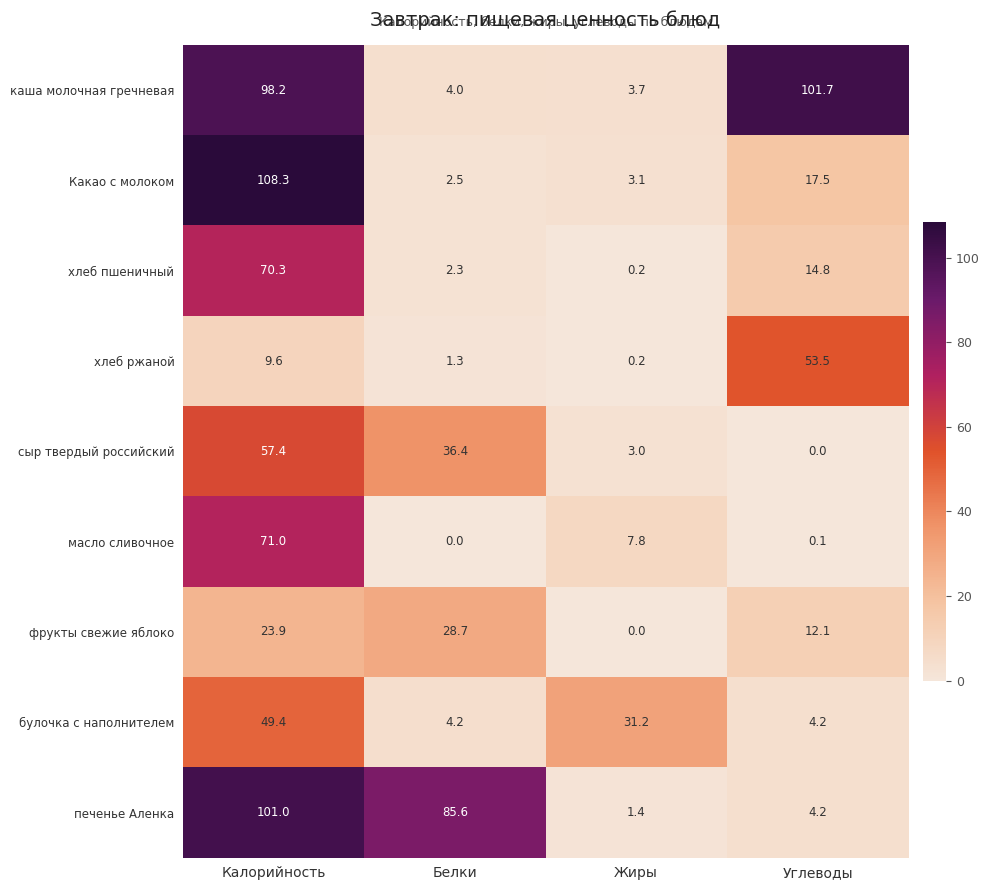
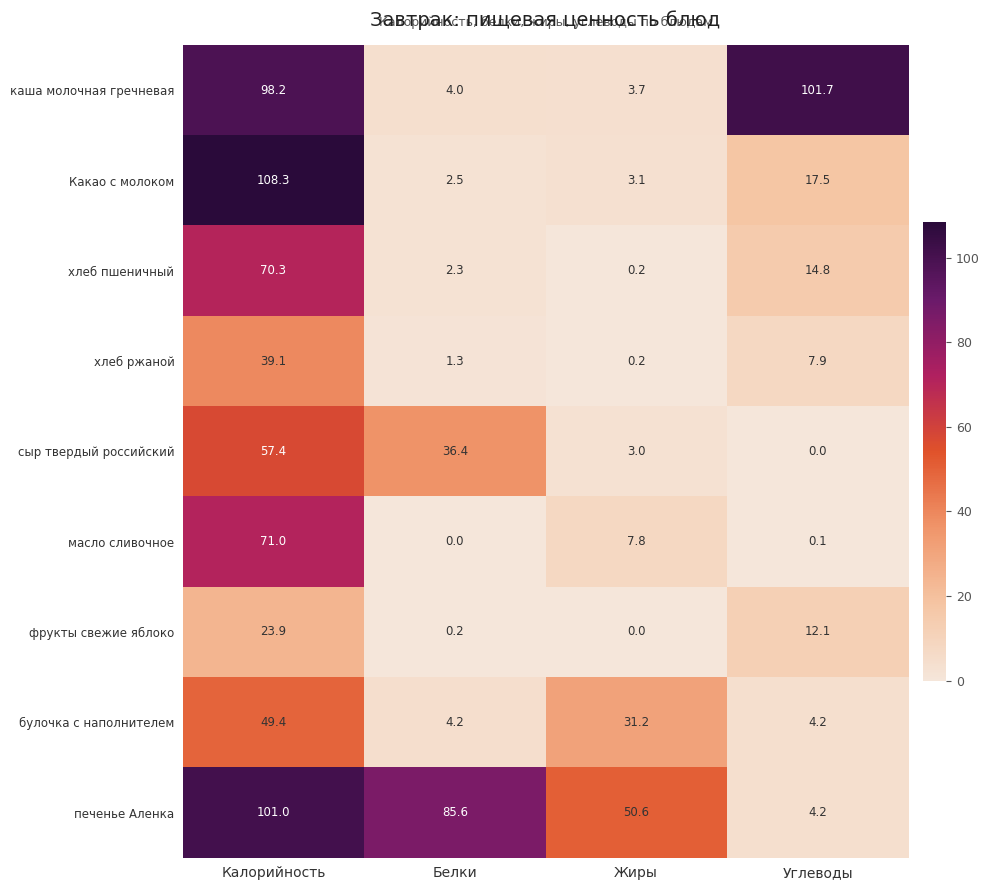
хлеб ржаной, Калорийность: 9.6 -> 39.1
хлеб ржаной, Углеводы: 53.5 -> 7.9
фрукты свежие яблоко, Белки: 28.7 -> 0.2
печенье Аленка, Жиры: 1.4 -> 50.6
